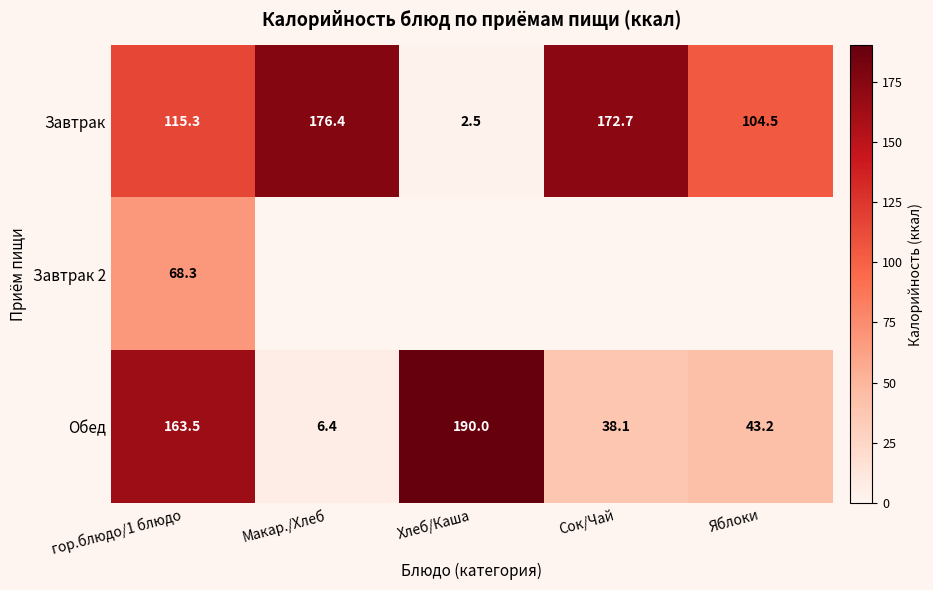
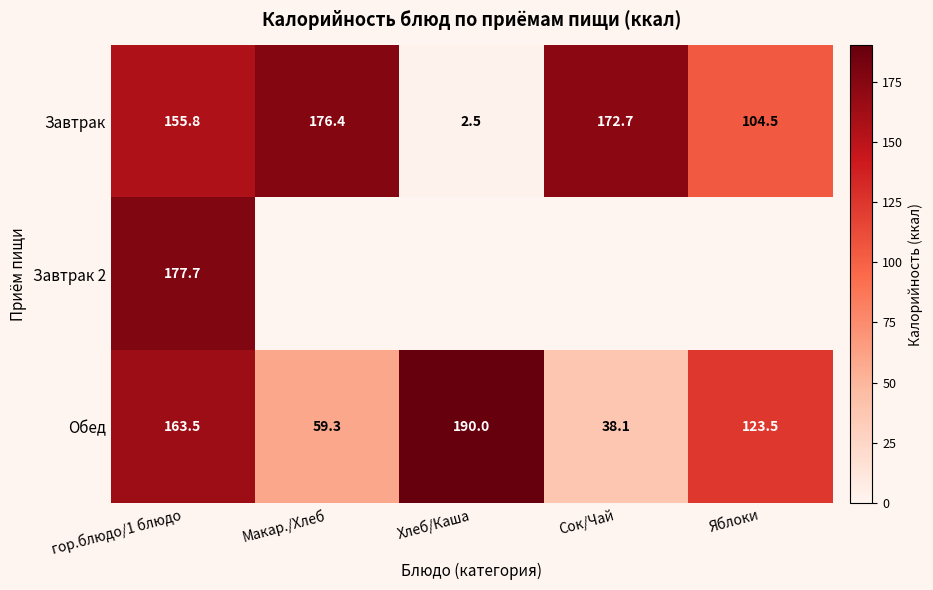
Завтрак, гор.блюдо/1 блюдо: 115.3 -> 155.8
Завтрак 2, гор.блюдо/1 блюдо: 68.3 -> 177.7
Обед, Макар./Хлеб: 6.4 -> 59.3
Обед, Яблоки: 43.2 -> 123.5
